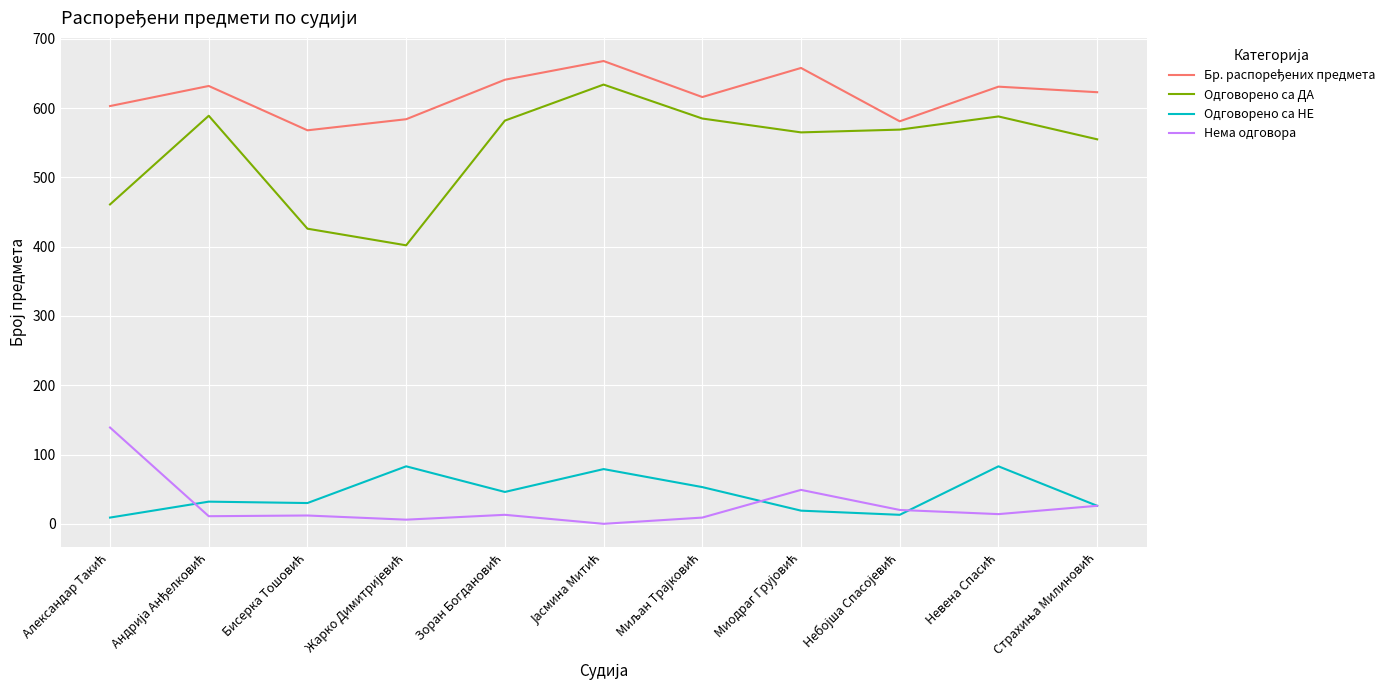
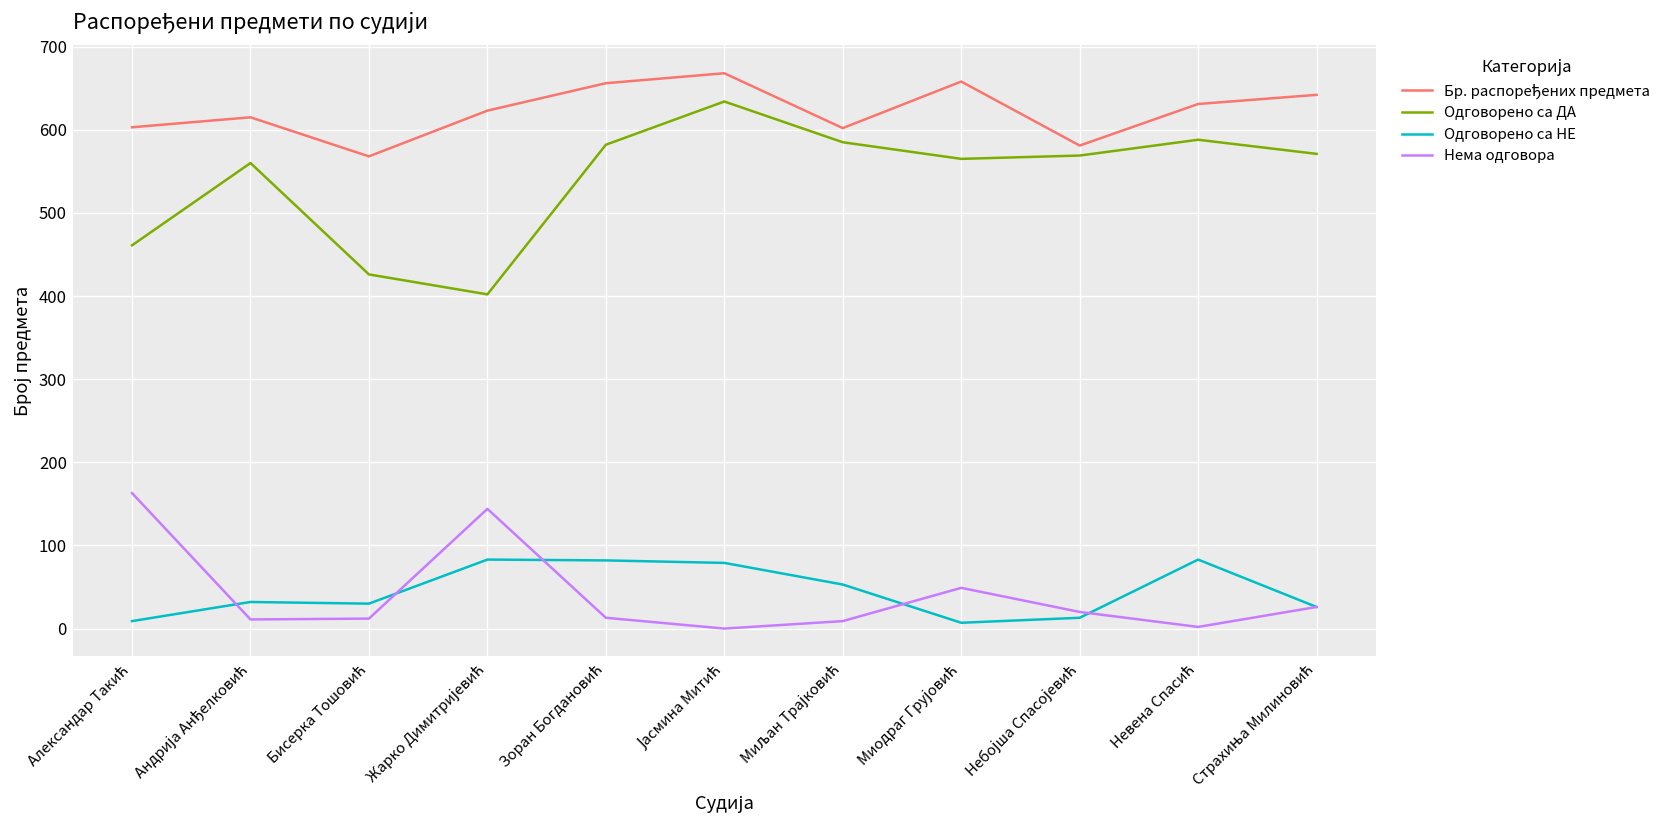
Нема одговора, Александар Такић: 140 -> 160
Бр. распоређених предмета, Андрија Анђелковић: 630 -> 620
Одговорено са ДА, Андрија Анђелковић: 590 -> 560
Бр. распоређених предмета, Жарко Димитријевић: 580 -> 620
Нема одговора, Жарко Димитријевић: 10 -> 140
Бр. распоређених предмета, Зоран Богдановић: 640 -> 660
Одговорено са НЕ, Зоран Богдановић: 50 -> 80
Бр. распоређених предмета, Миљан Трајковић: 620 -> 600
Одговорено са НЕ, Миодраг Грујовић: 20 -> 10
Нема одговора, Невена Спасић: 10 -> 0
Бр. распоређених предмета, Страхиња Милиновић: 620 -> 640
Одговорено са ДА, Страхиња Милиновић: 560 -> 570
